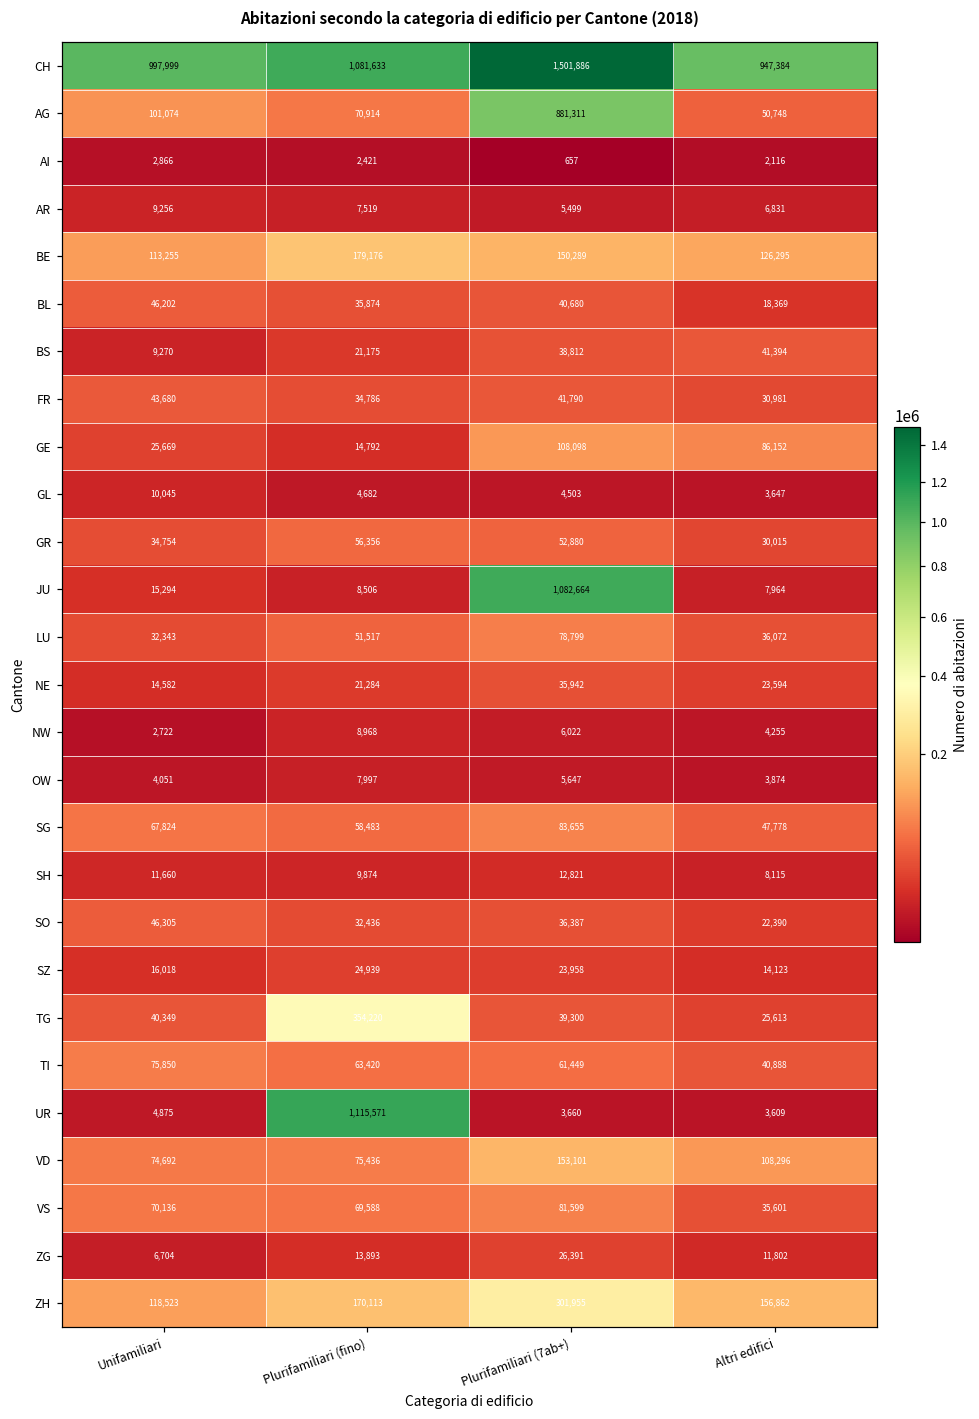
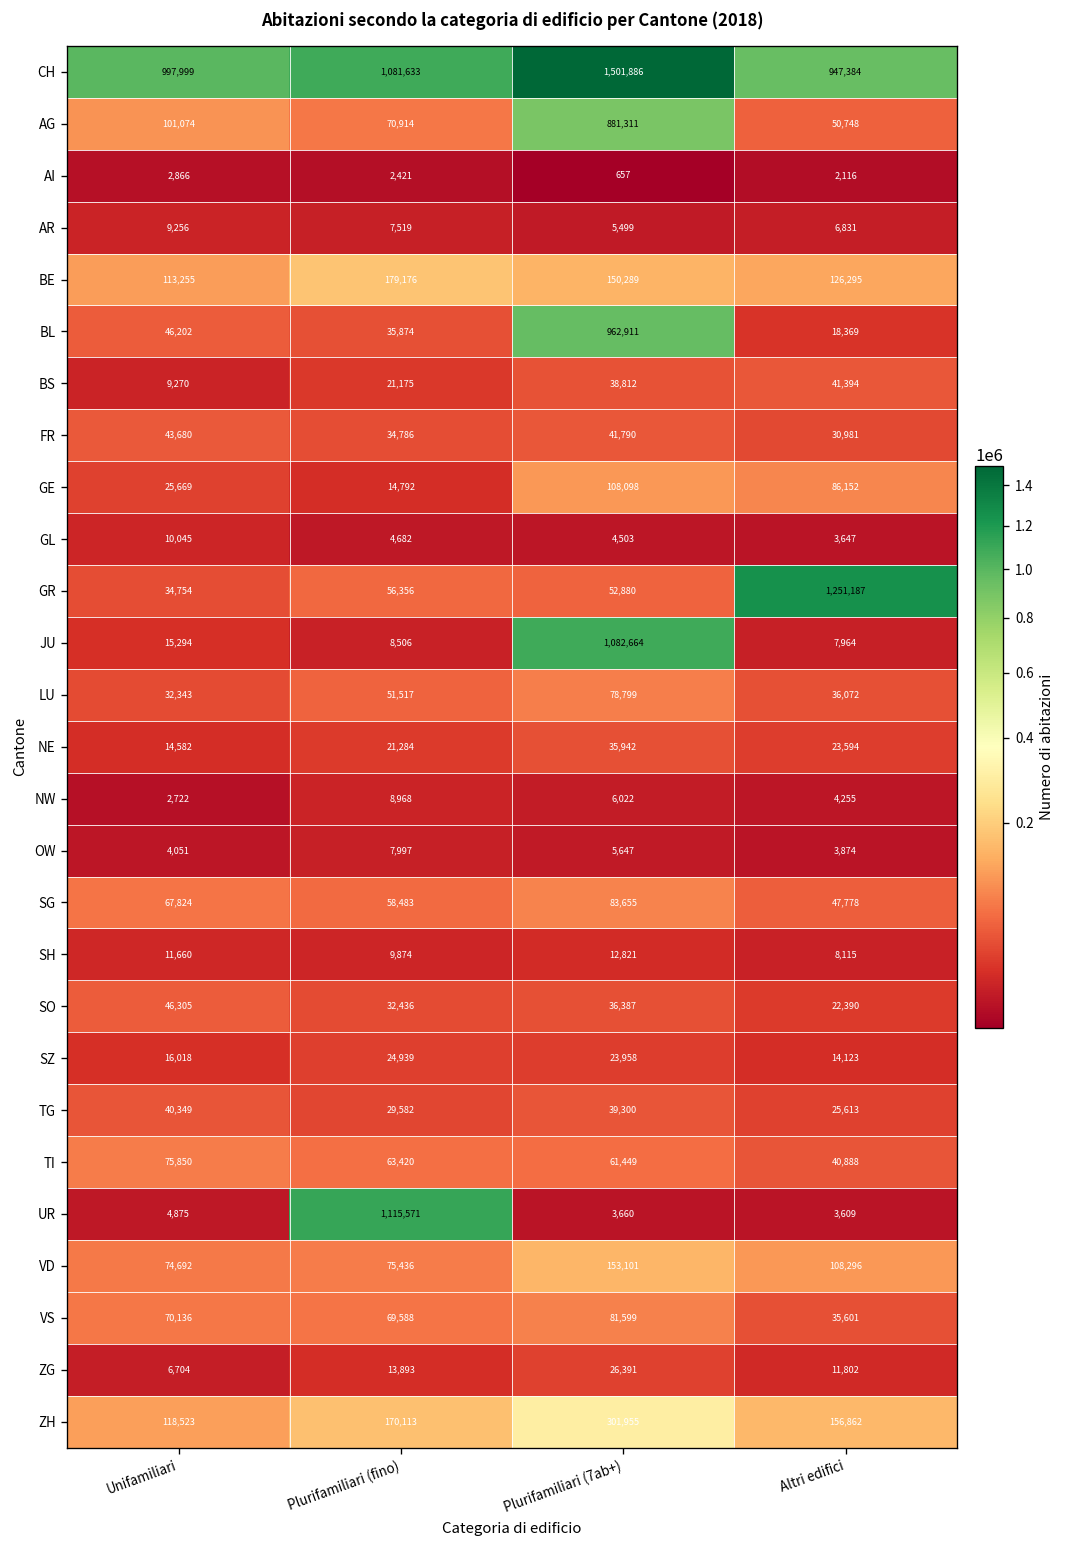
BL, Plurifamiliari (7ab+): 40,680 -> 962,911
GR, Altri edifici: 30,015 -> 1,251,187
TG, Plurifamiliari (fino): 354,220 -> 29,582
